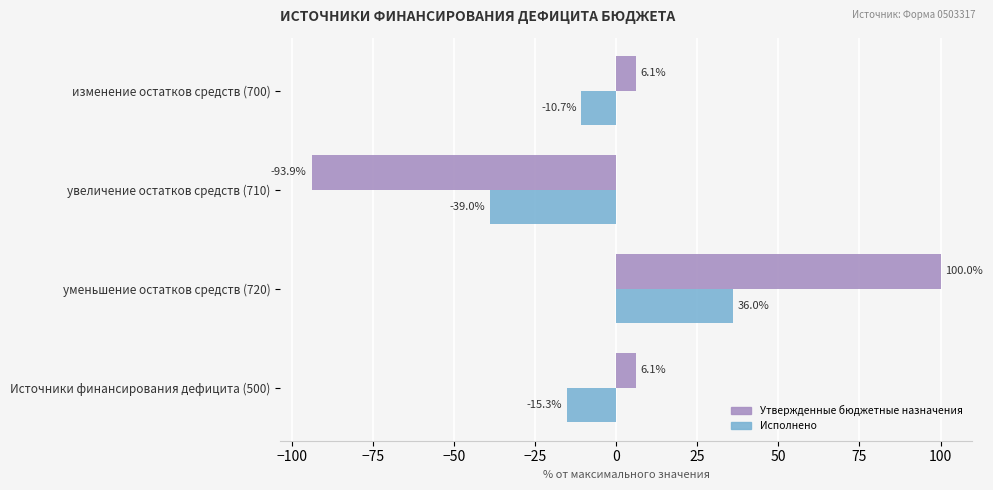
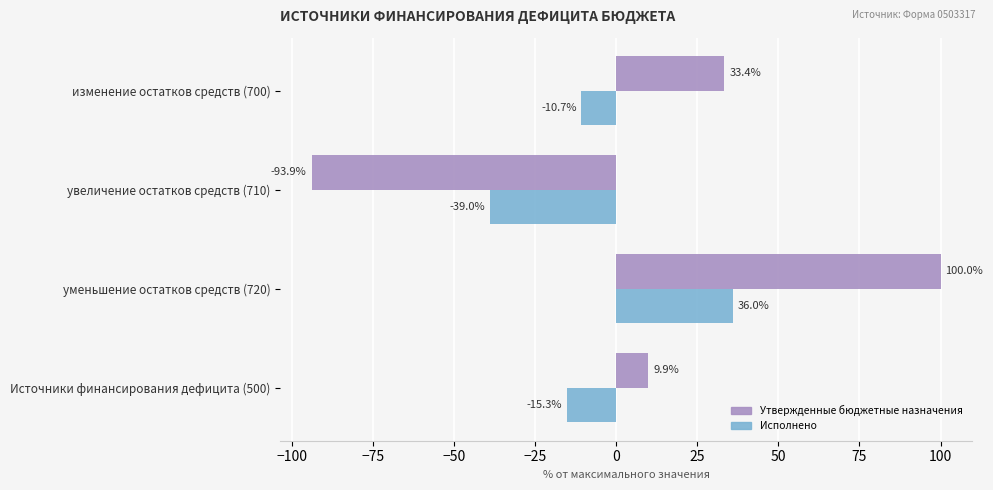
Утвержденные бюджетные назначения, изменение остатков средств (700): 6.1% -> 33.4%
Утвержденные бюджетные назначения, Источники финансирования дефицита (500): 6.1% -> 9.9%
